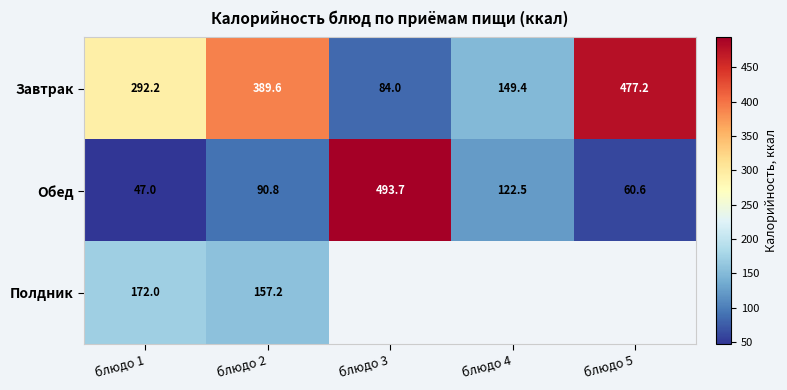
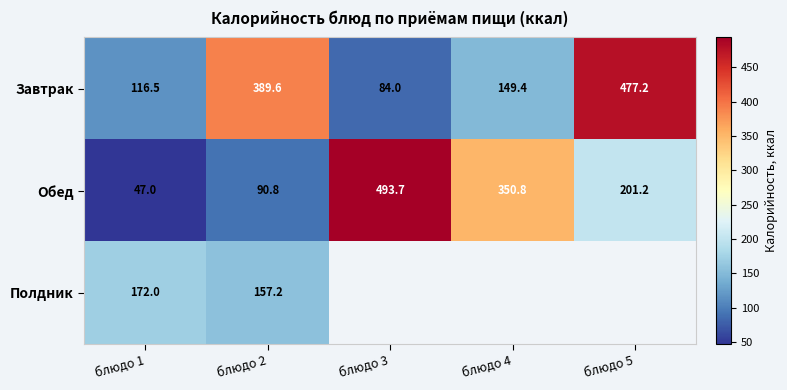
Завтрак, блюдо 1: 292.2 -> 116.5
Обед, блюдо 4: 122.5 -> 350.8
Обед, блюдо 5: 60.6 -> 201.2
